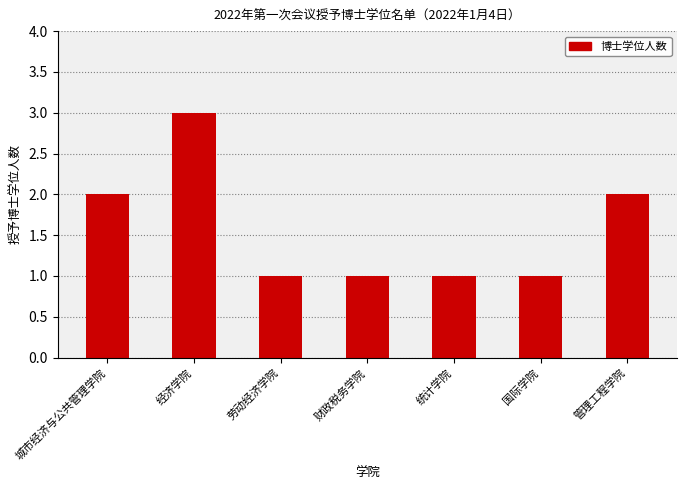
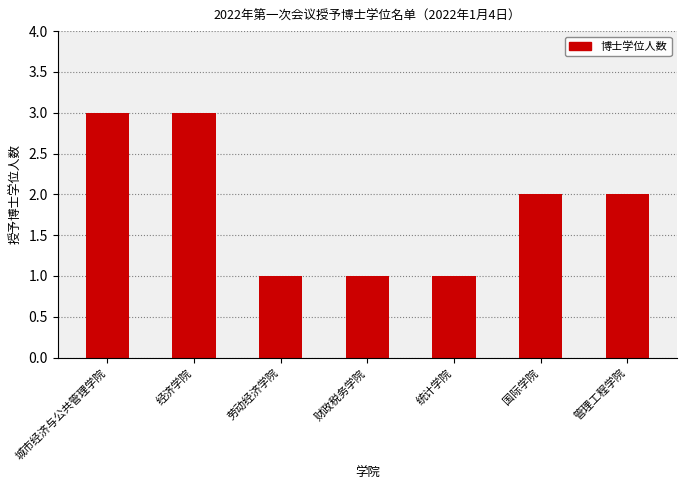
城市经济与公共管理学院: 2 -> 3
国际学院: 1 -> 2
